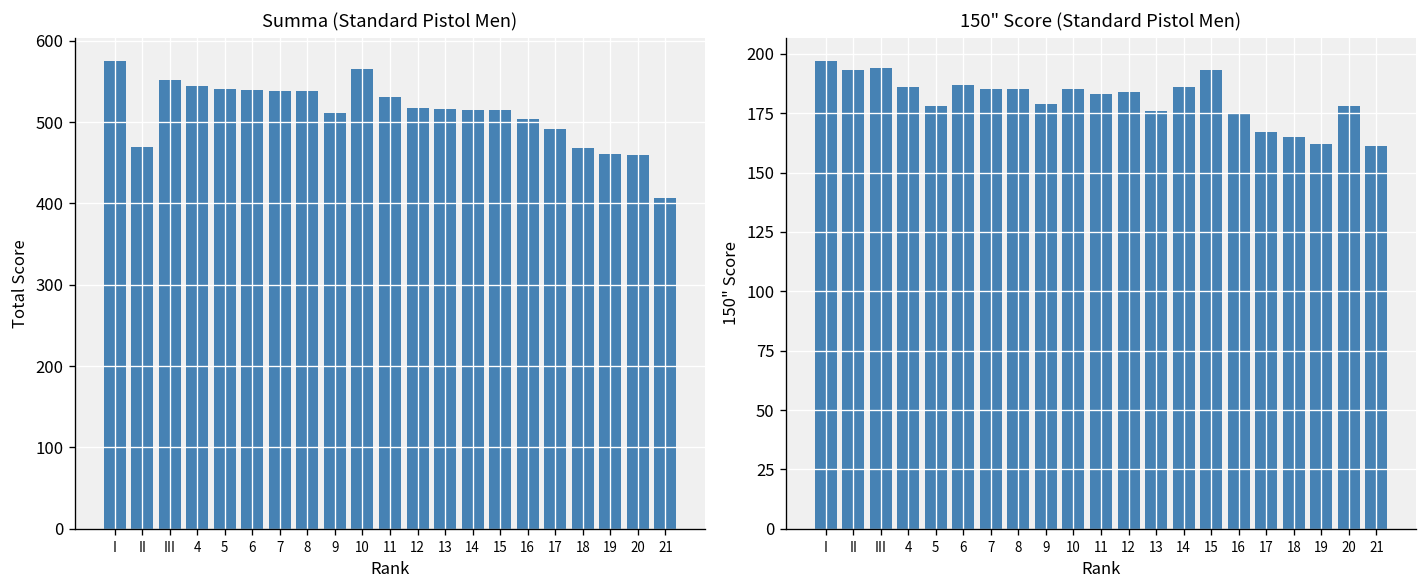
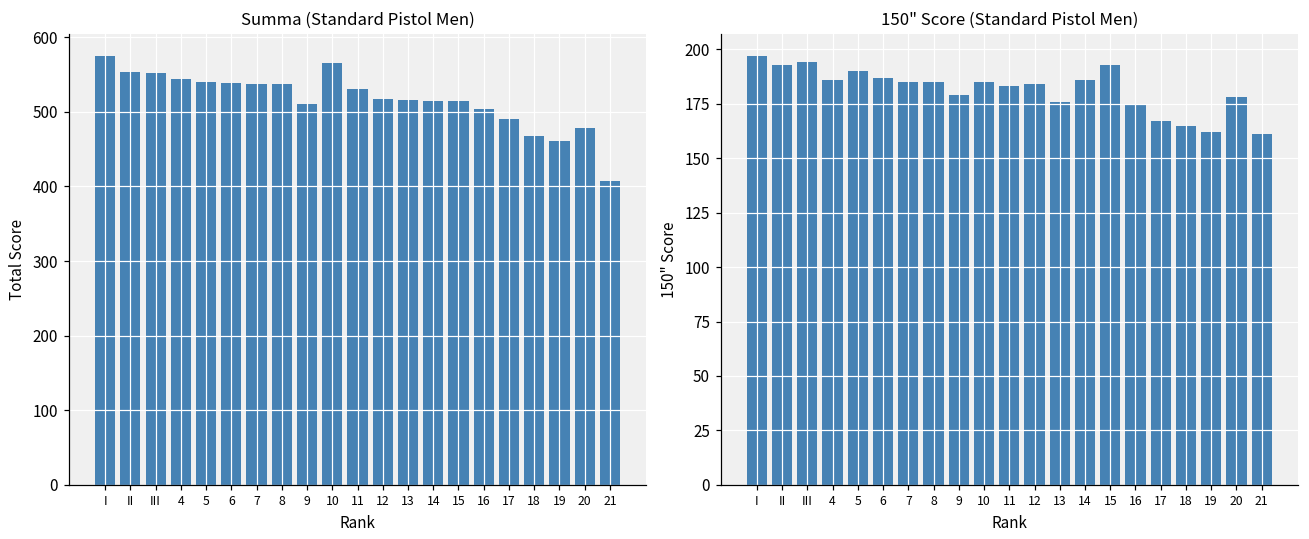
Summa (Standard Pistol Men), II: 470 -> 550
Summa (Standard Pistol Men), 20: 460 -> 480
150" Score (Standard Pistol Men), 5: 178 -> 190
